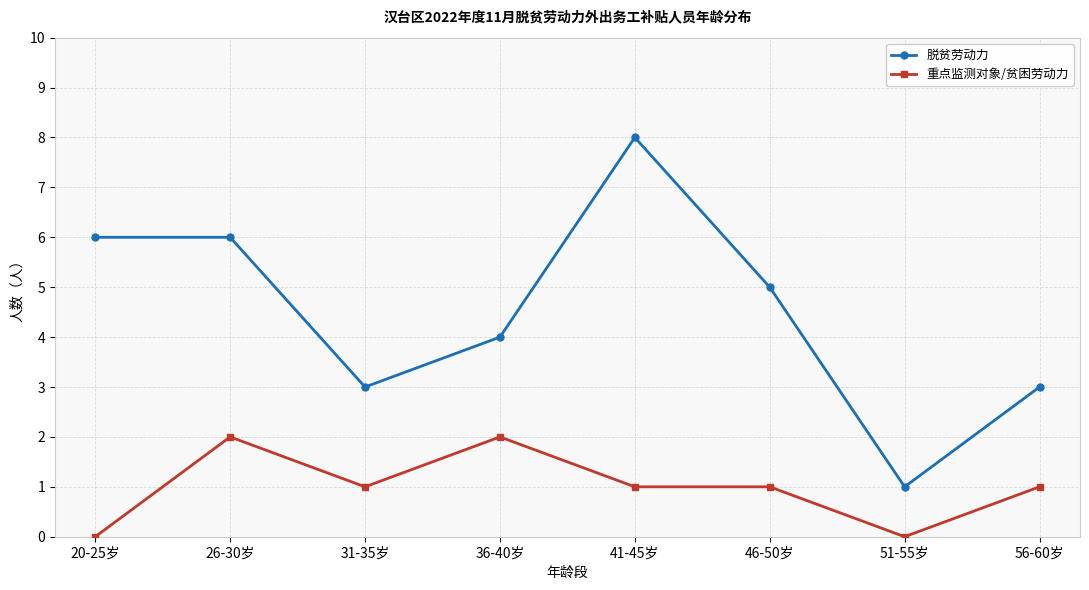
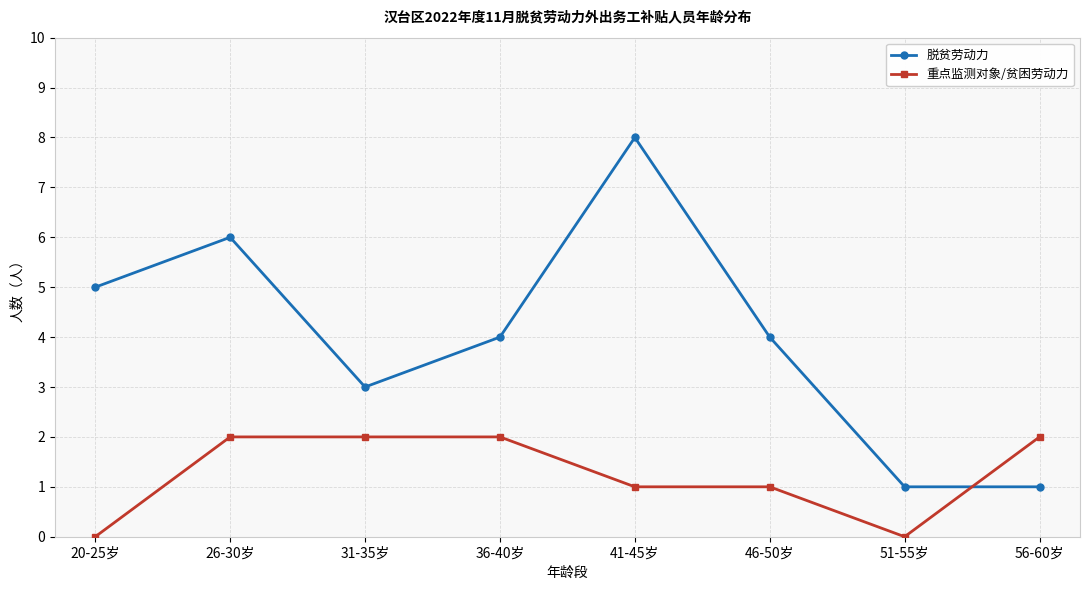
脱贫劳动力, 20-25岁: 6 -> 5
重点监测对象/贫困劳动力, 31-35岁: 1 -> 2
脱贫劳动力, 46-50岁: 5 -> 4
脱贫劳动力, 56-60岁: 3 -> 1
重点监测对象/贫困劳动力, 56-60岁: 1 -> 2
